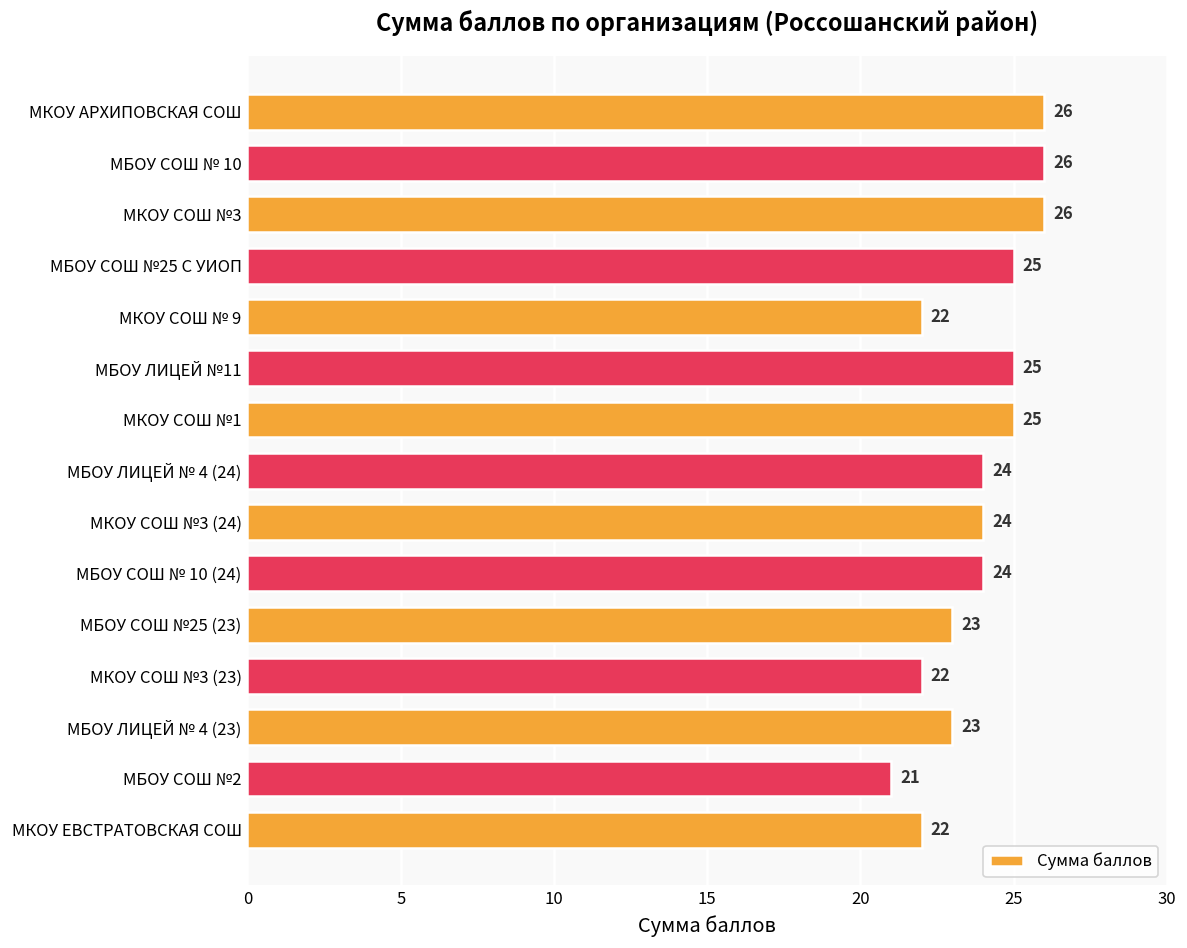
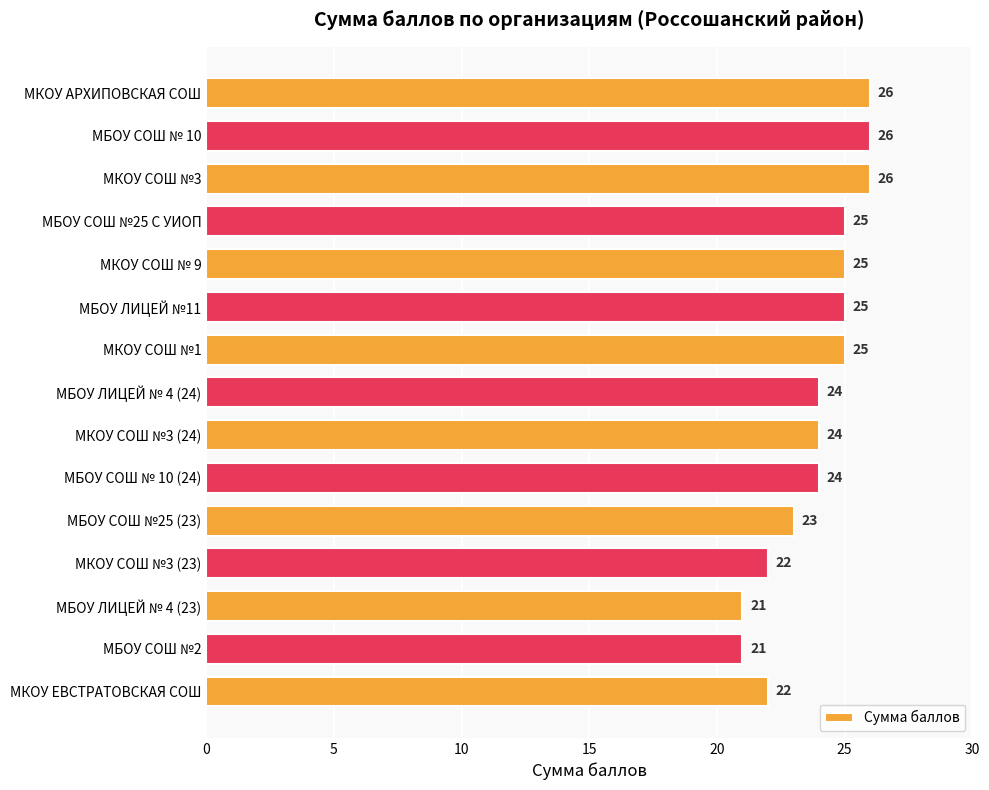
МКОУ СОШ № 9: 22 -> 25
МБОУ ЛИЦЕЙ № 4 (23): 23 -> 21
